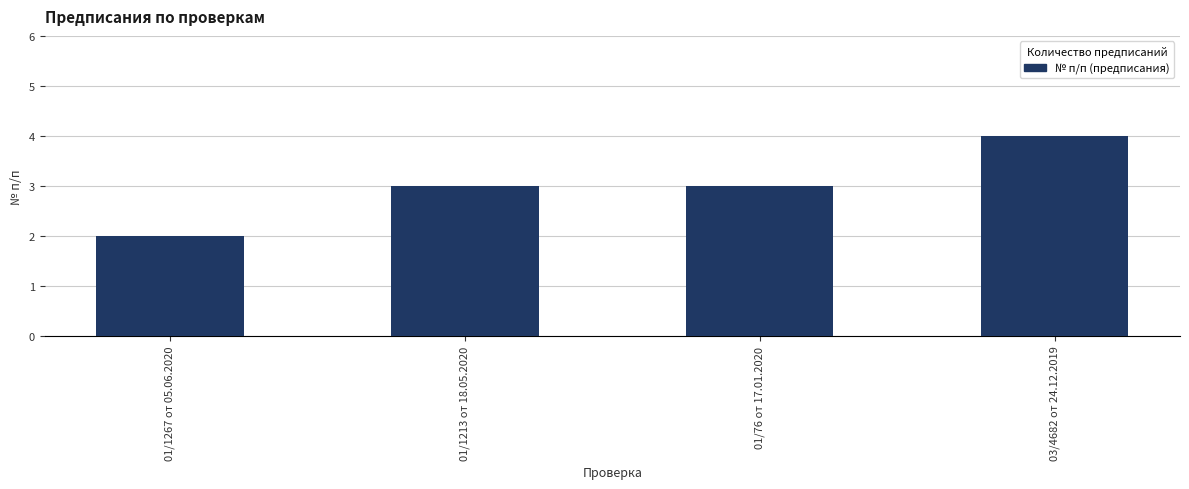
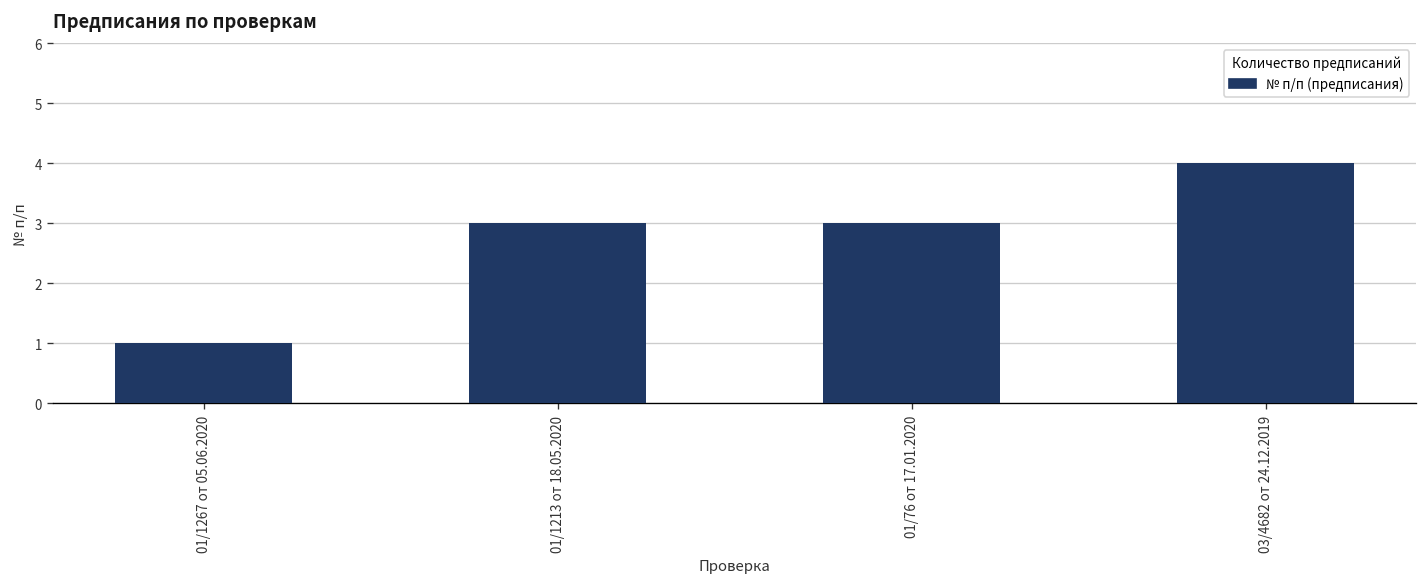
01/1267 от 05.06.2020: 2 -> 1
